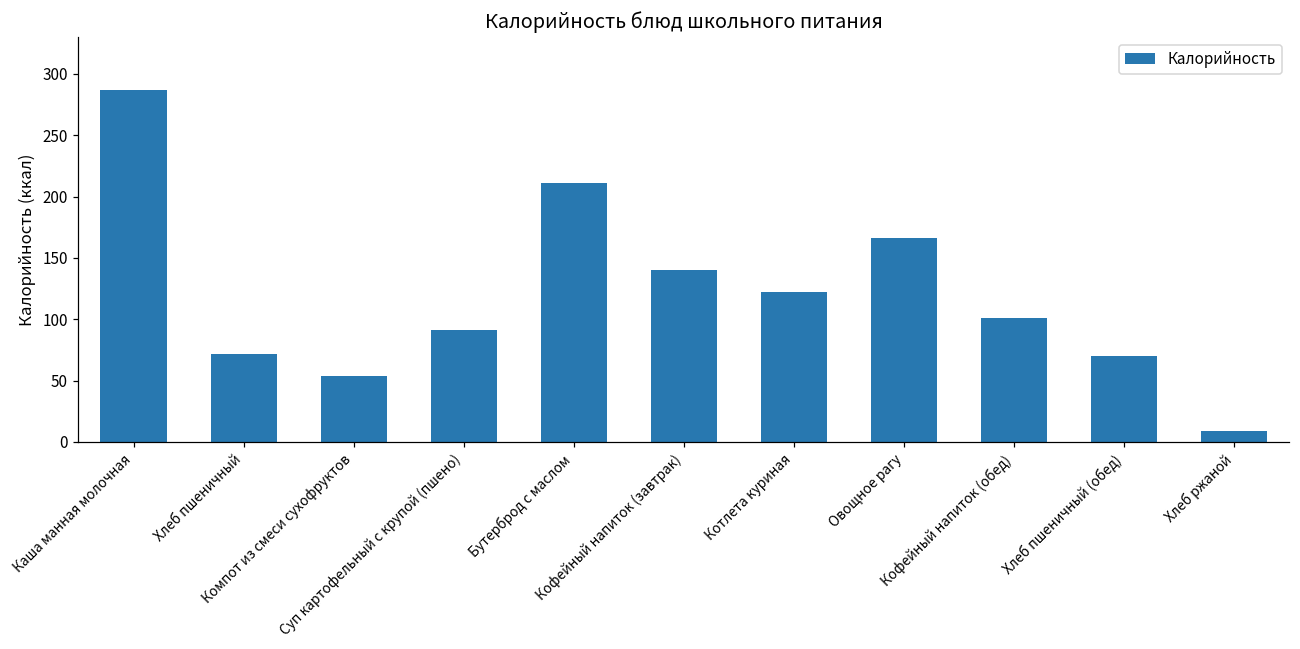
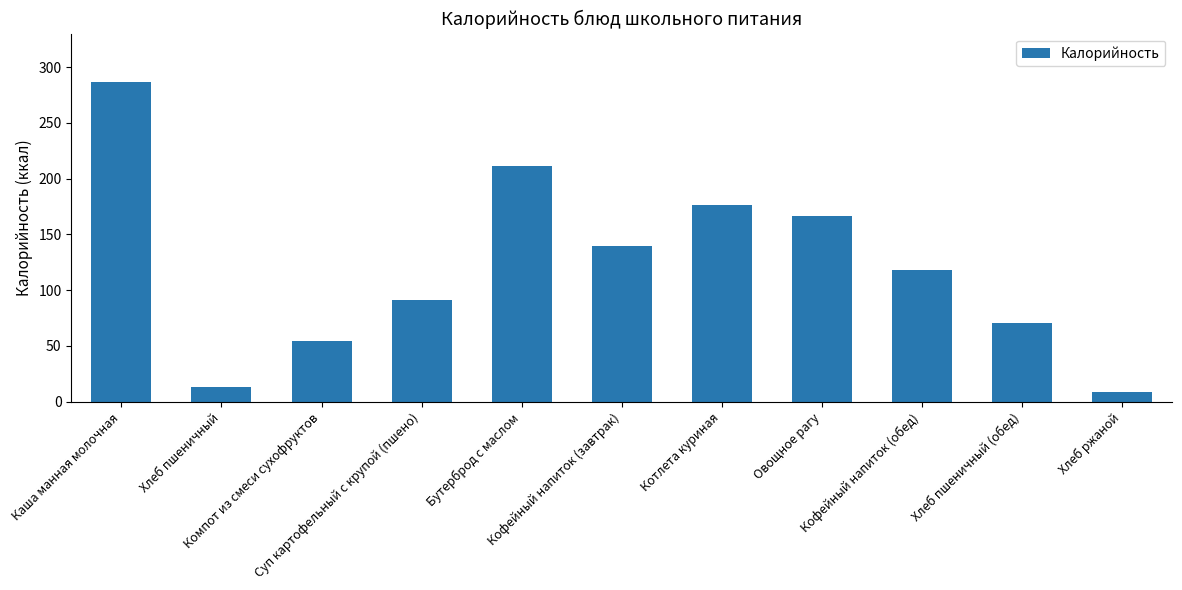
Хлеб пшеничный: 71 -> 13
Котлета куриная: 122 -> 176
Кофейный напиток (обед): 101 -> 118
